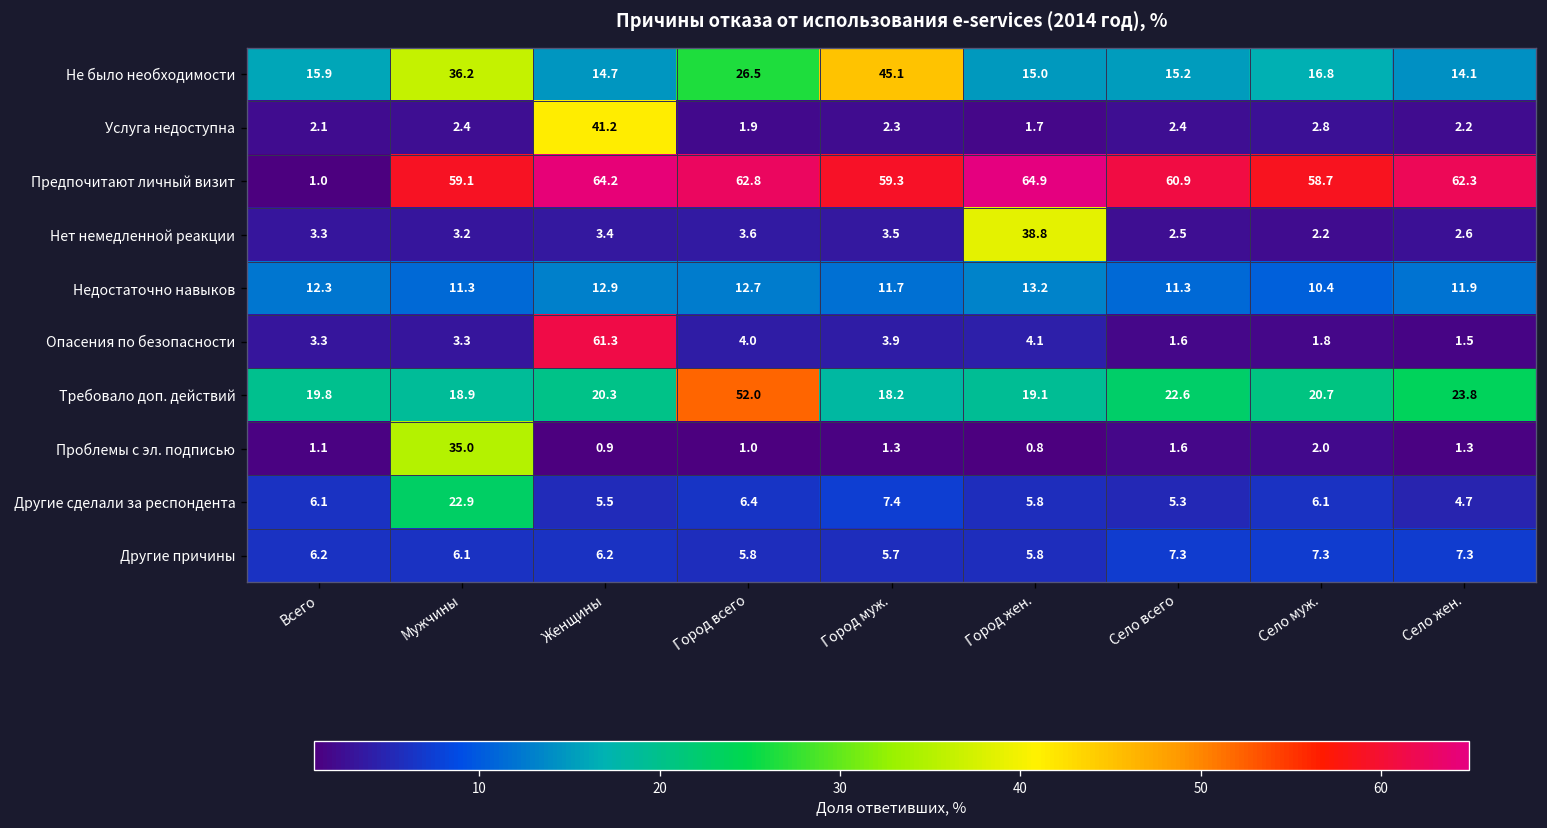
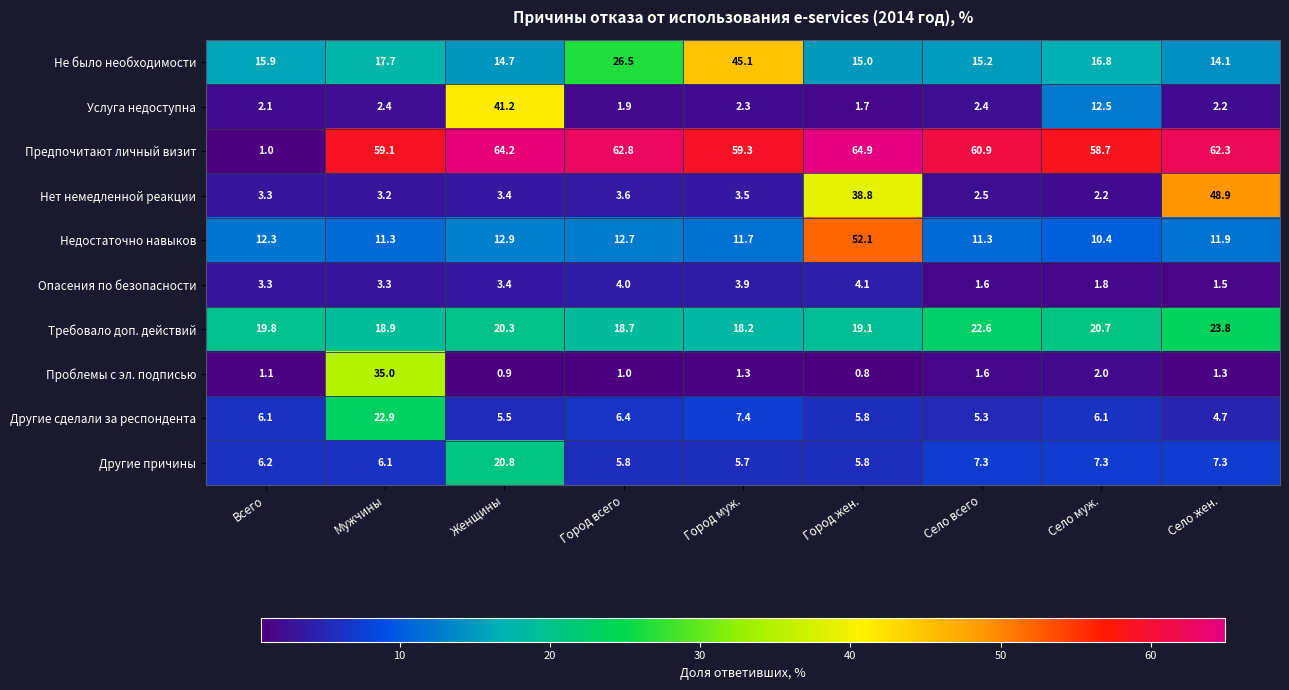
Не было необходимости, Мужчины: 36.2 -> 17.7
Услуга недоступна, Село муж.: 2.8 -> 12.5
Нет немедленной реакции, Село жен.: 2.6 -> 48.9
Недостаточно навыков, Город жен.: 13.2 -> 52.1
Опасения по безопасности, Женщины: 61.3 -> 3.4
Требовало доп. действий, Город всего: 52.0 -> 18.7
Другие причины, Женщины: 6.2 -> 20.8
